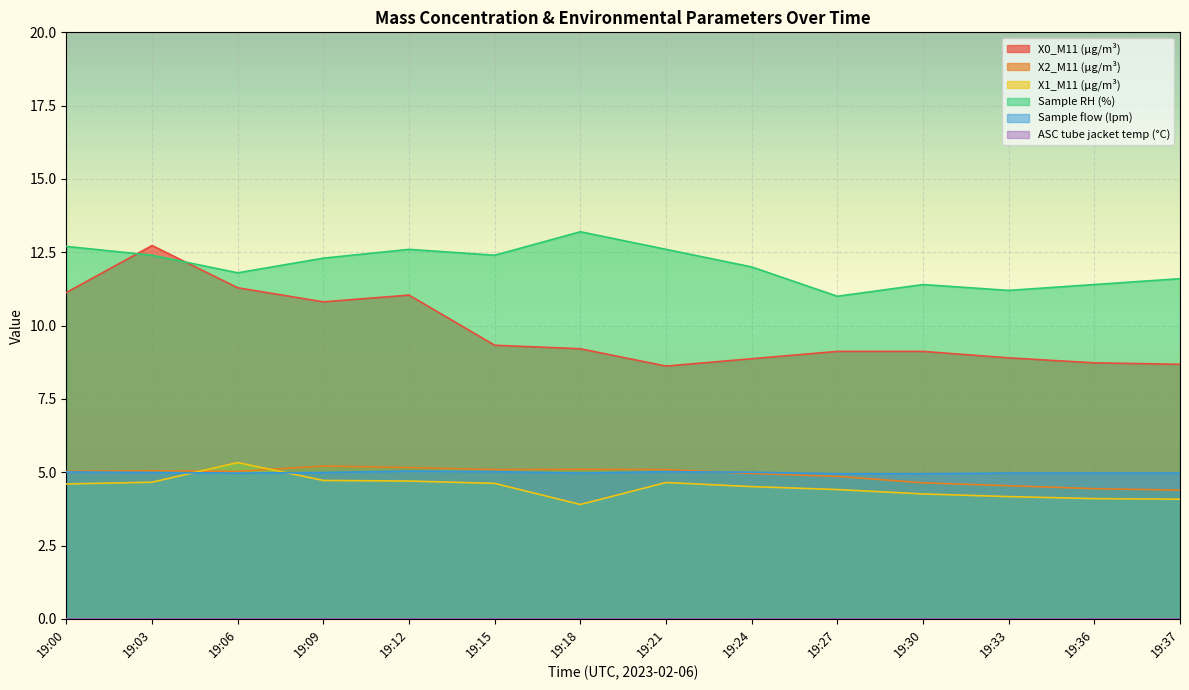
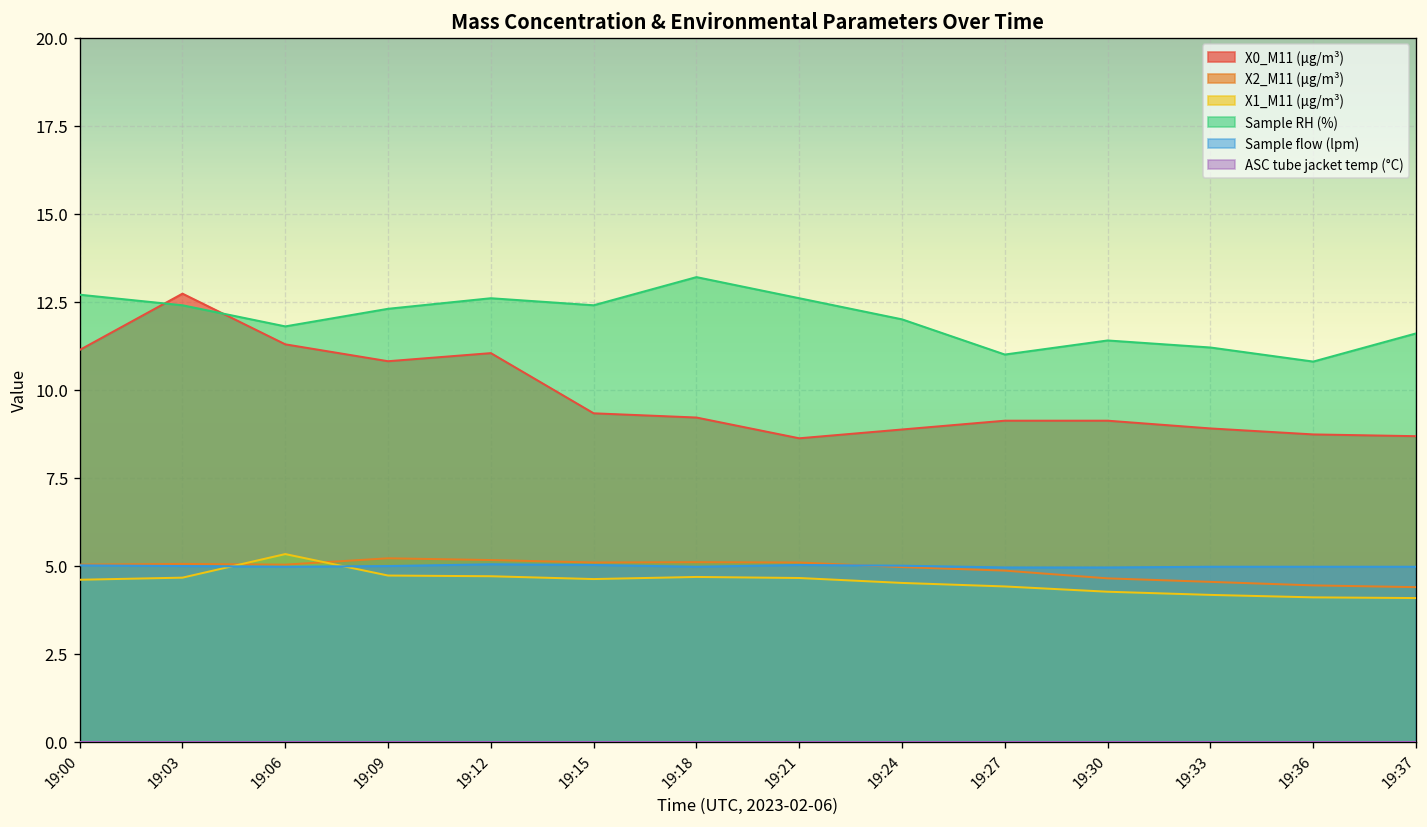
X1_M11 (μg/m³), 19:18: 3.9 -> 4.7
Sample RH (%), 19:36: 11.4 -> 10.8
